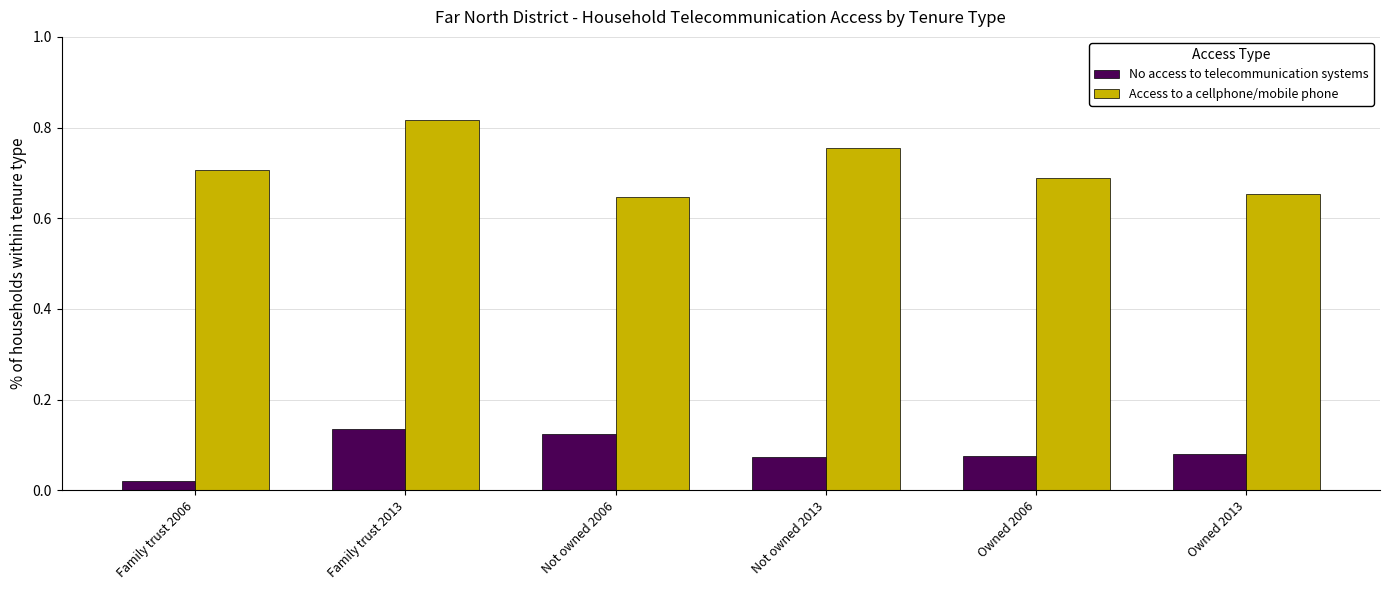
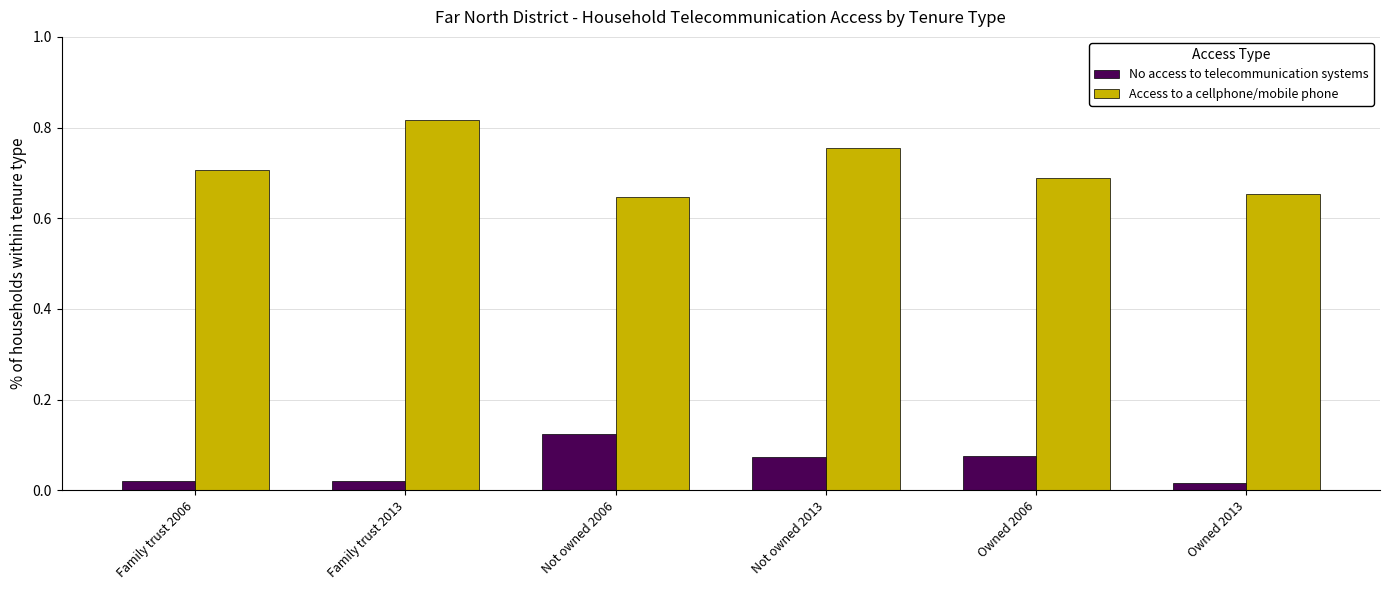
No access to telecommunication systems, Family trust 2013: 0.13 -> 0.02
No access to telecommunication systems, Owned 2013: 0.08 -> 0.02
